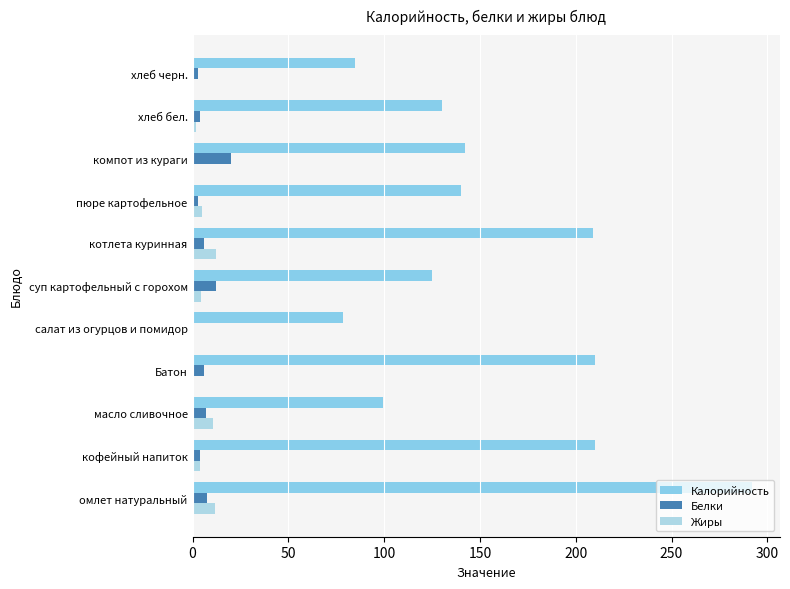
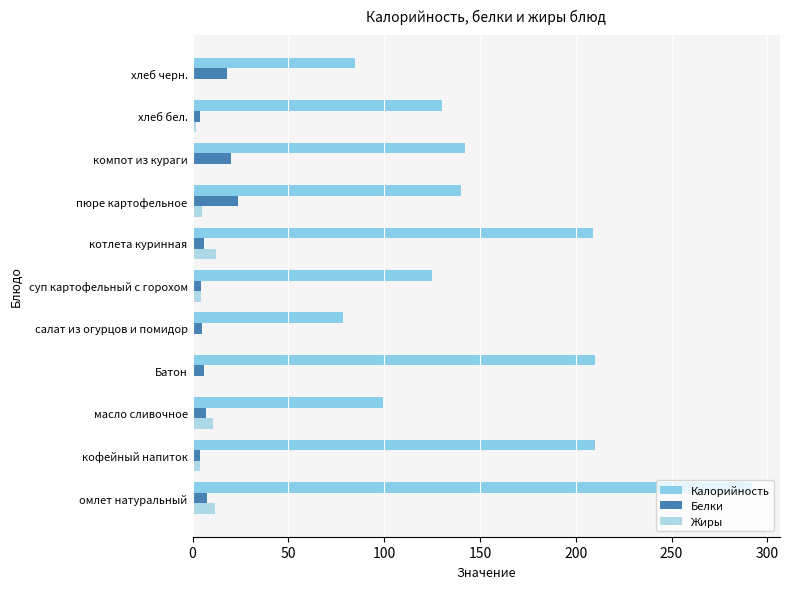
Белки, хлеб черн.: 3 -> 18
Белки, пюре картофельное: 3 -> 24
Белки, суп картофельный с горохом: 12 -> 5
Белки, салат из огурцов и помидор: 1 -> 5
